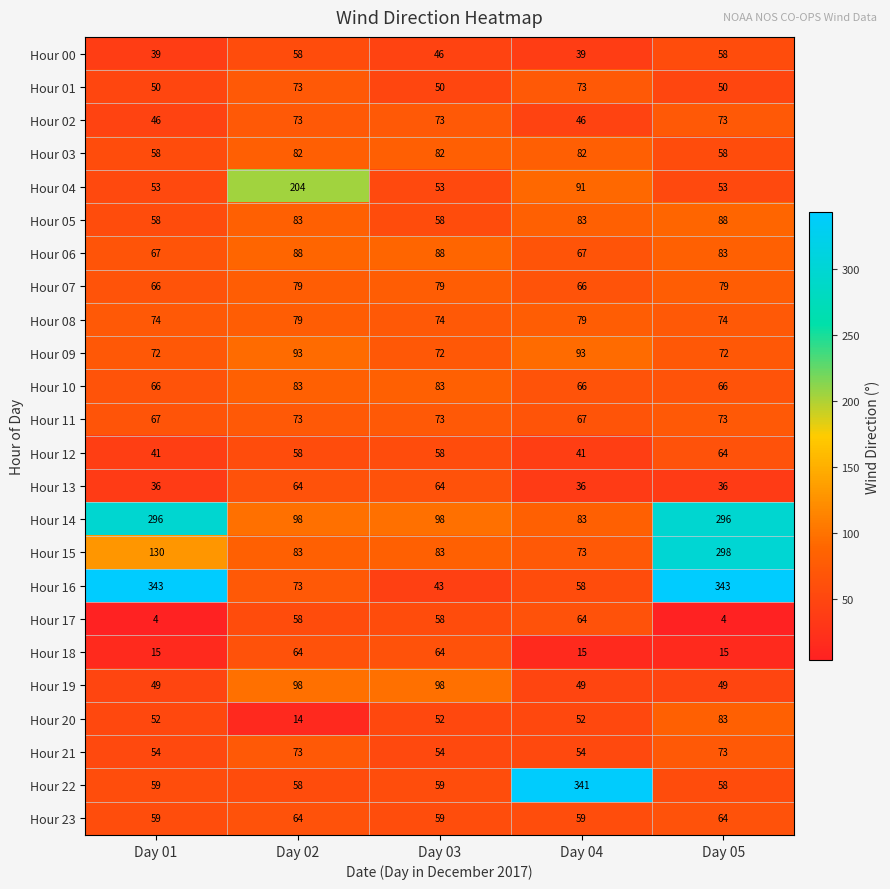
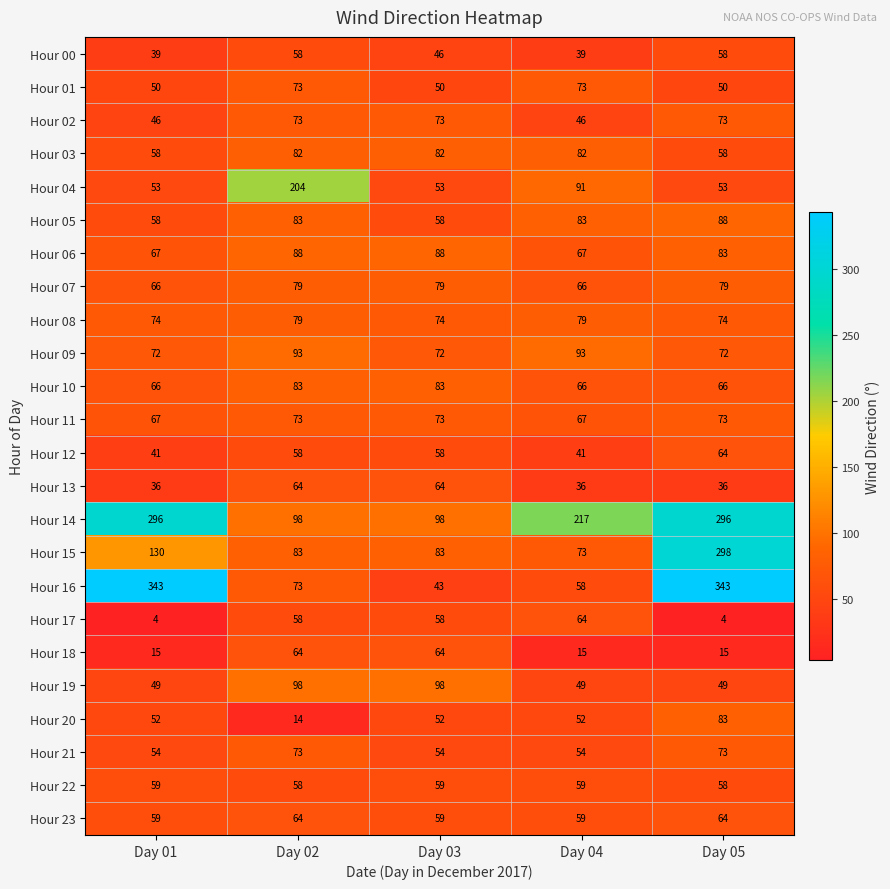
Hour 14, Day 04: 83 -> 217
Hour 22, Day 04: 341 -> 59
